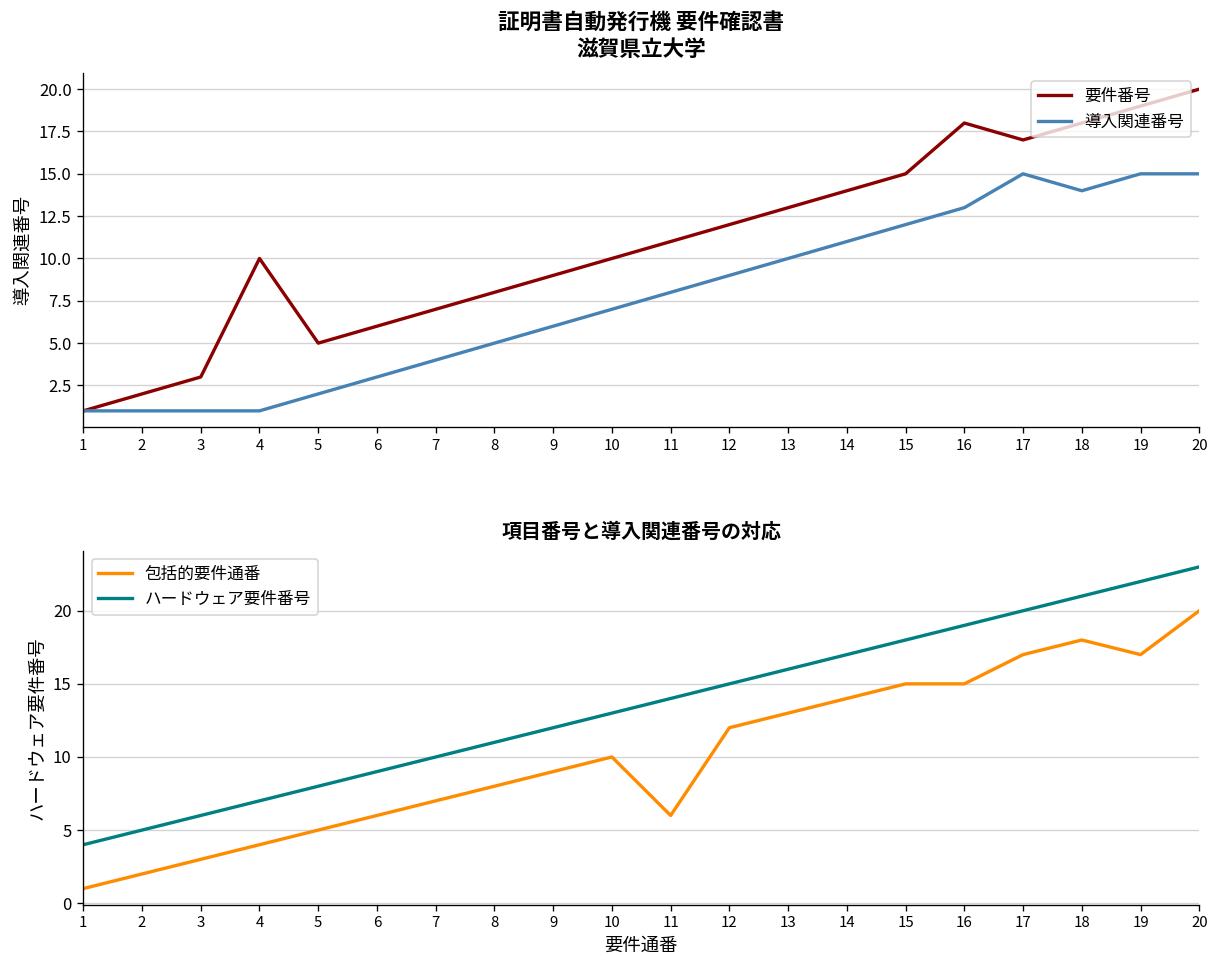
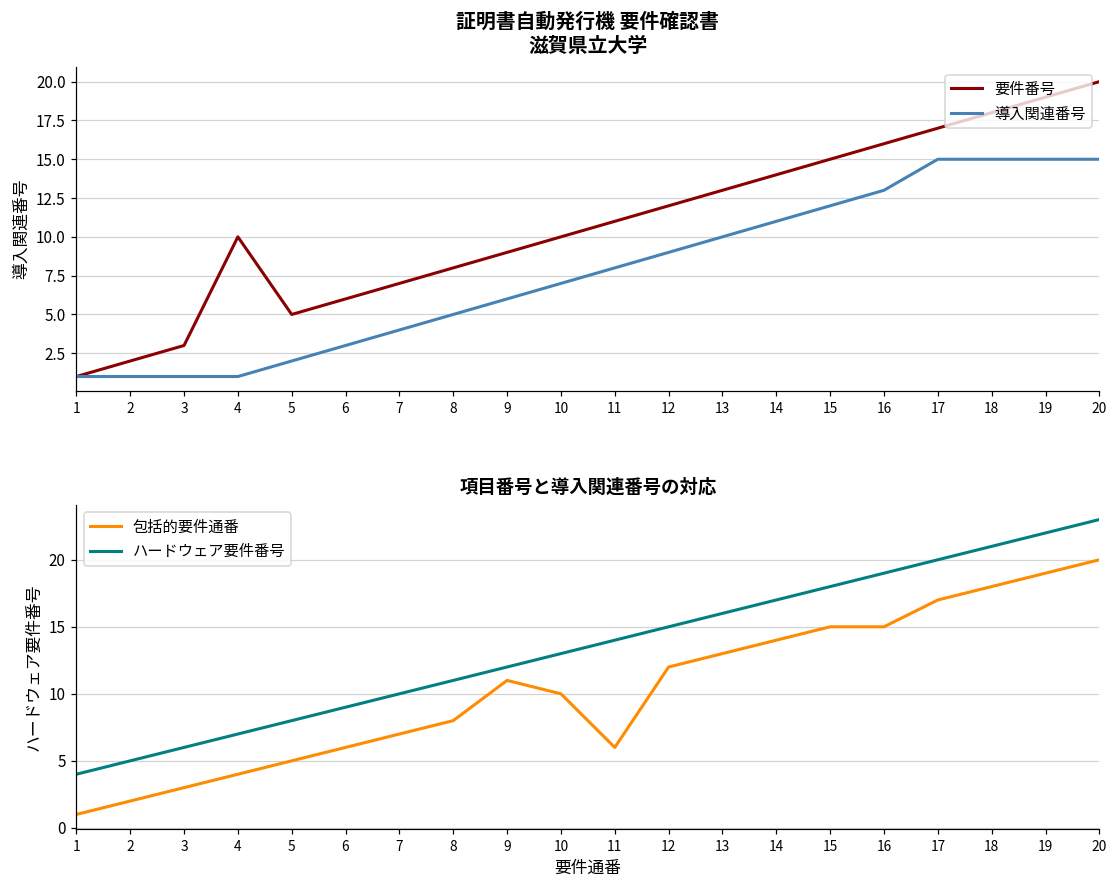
証明書自動発行機 要件確認書 滋賀県立大学, 要件番号, 16: 18 -> 16
証明書自動発行機 要件確認書 滋賀県立大学, 導入関連番号, 18: 14 -> 15
項目番号と導入関連番号の対応, 包括的要件通番, 9: 9 -> 11
項目番号と導入関連番号の対応, 包括的要件通番, 19: 17 -> 19
